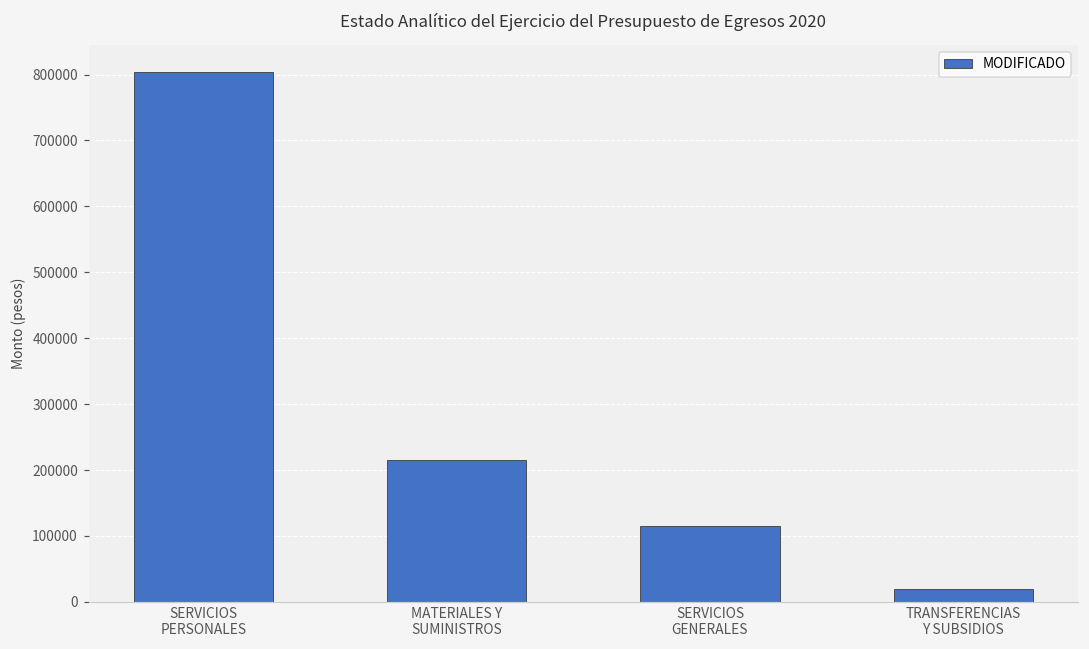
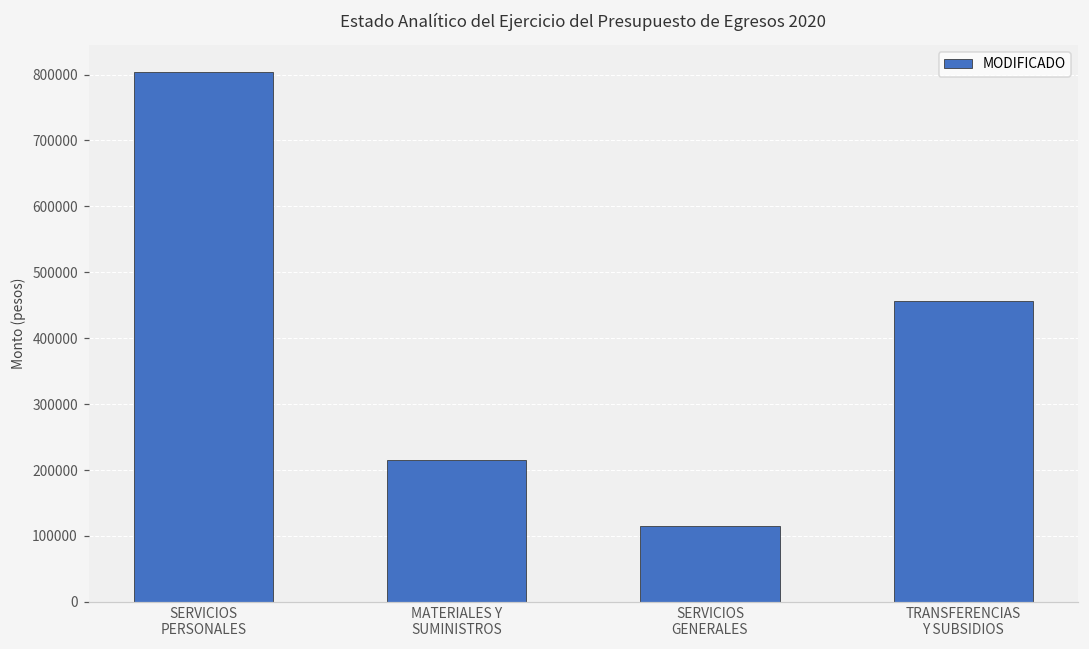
TRANSFERENCIAS Y SUBSIDIOS: 20000 -> 460000
